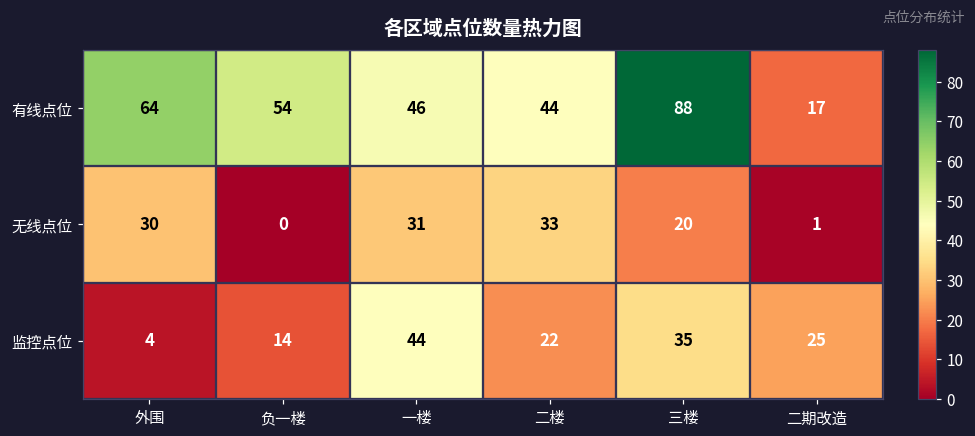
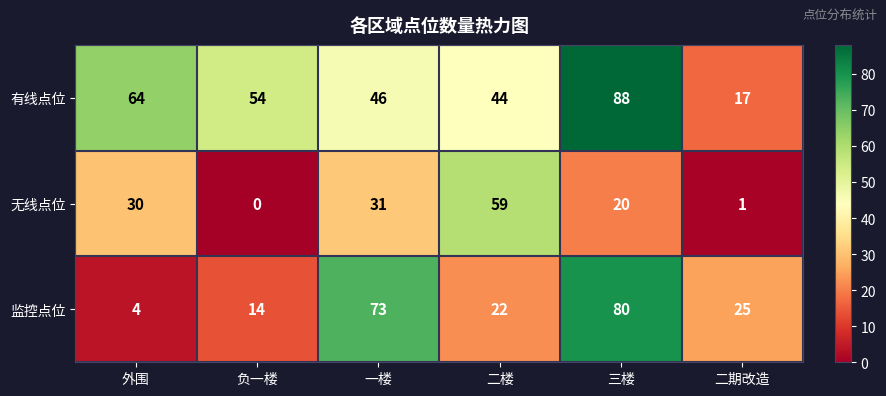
无线点位, 二楼: 33 -> 59
监控点位, 一楼: 44 -> 73
监控点位, 三楼: 35 -> 80
